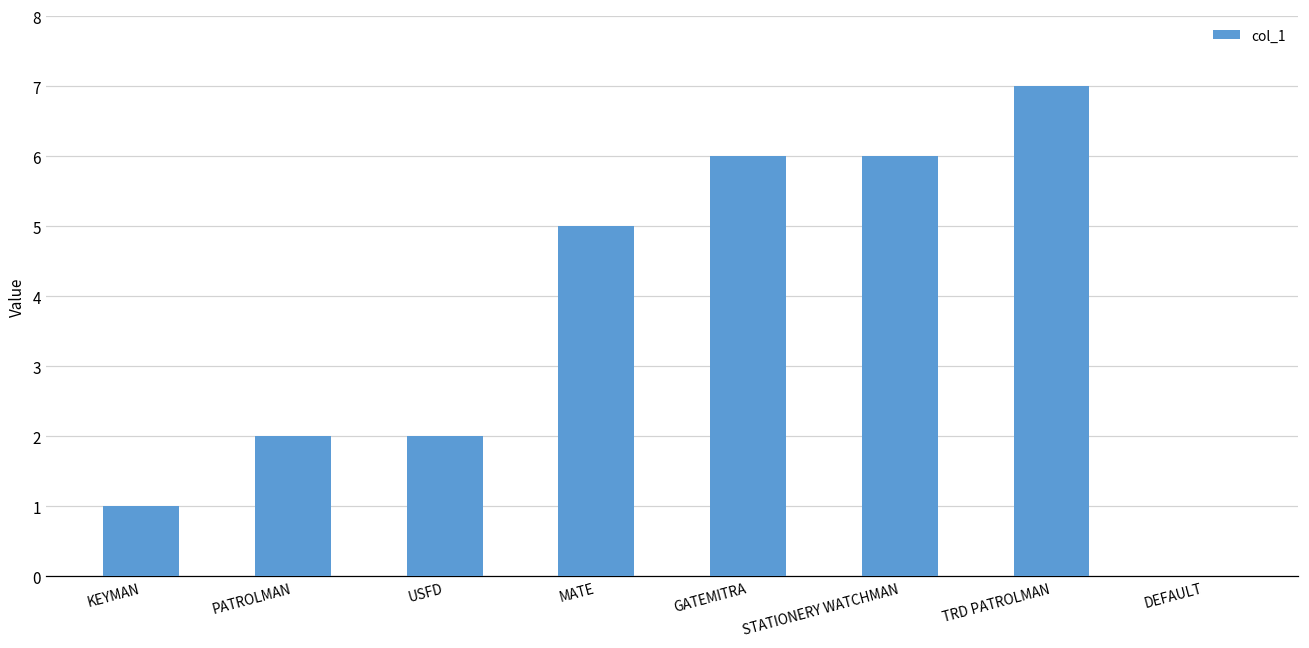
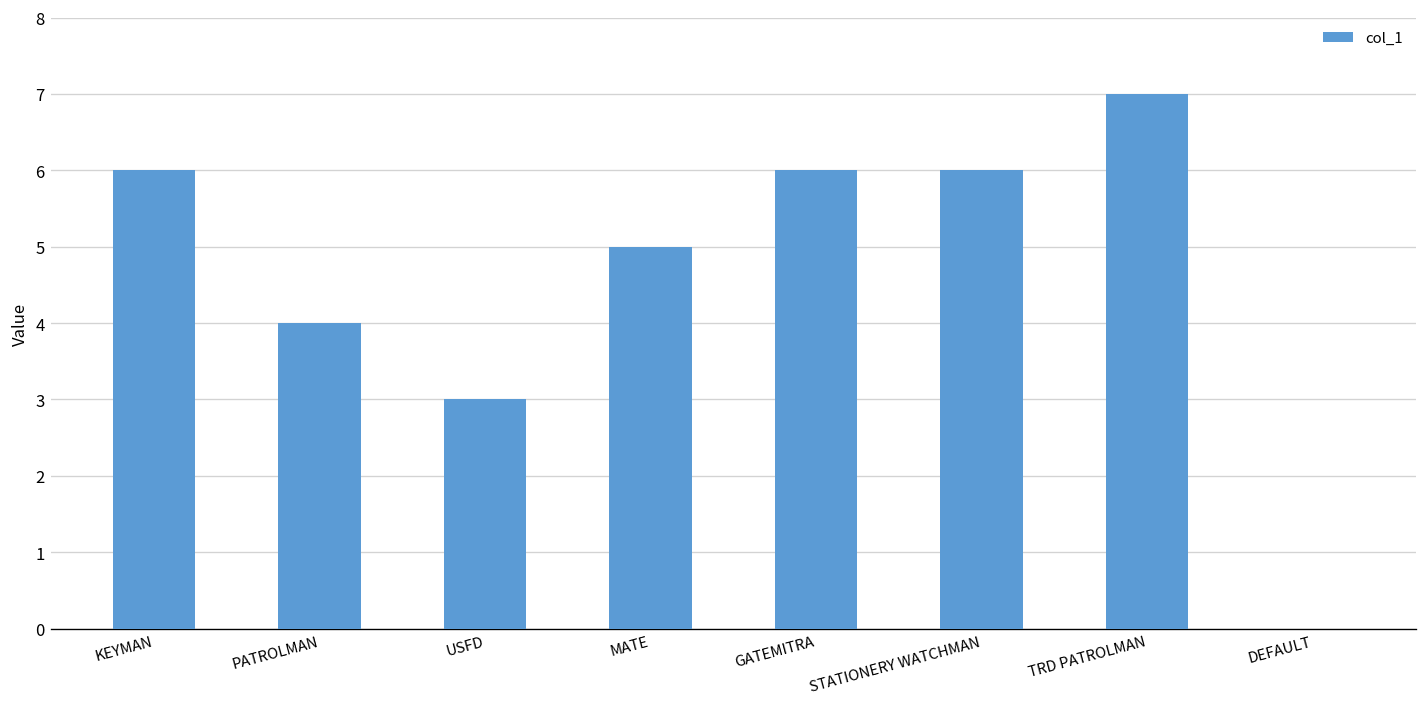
KEYMAN: 1 -> 6
PATROLMAN: 2 -> 4
USFD: 2 -> 3
